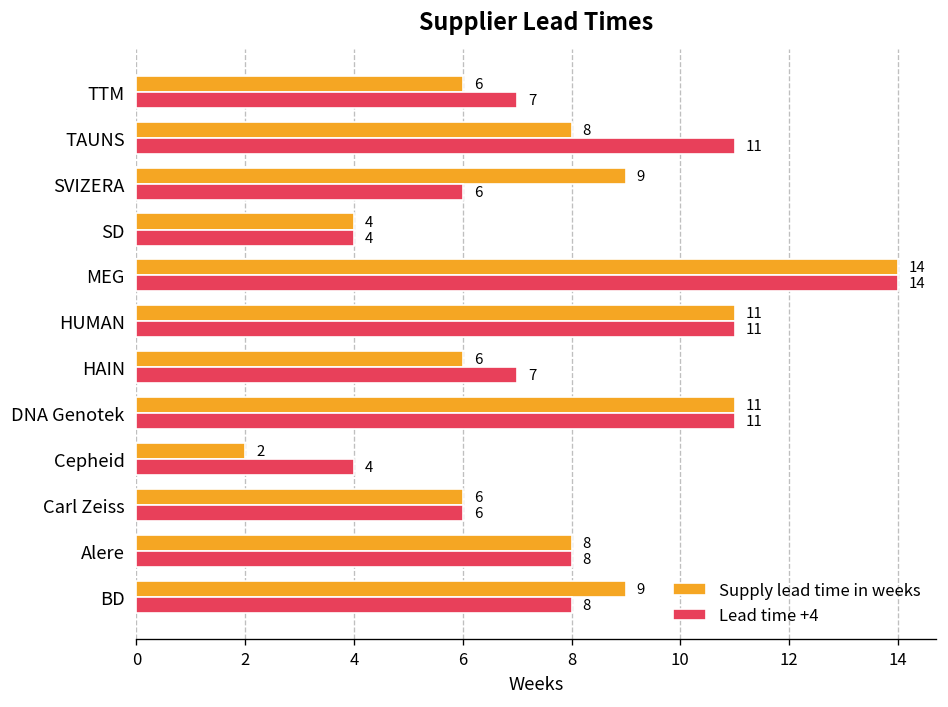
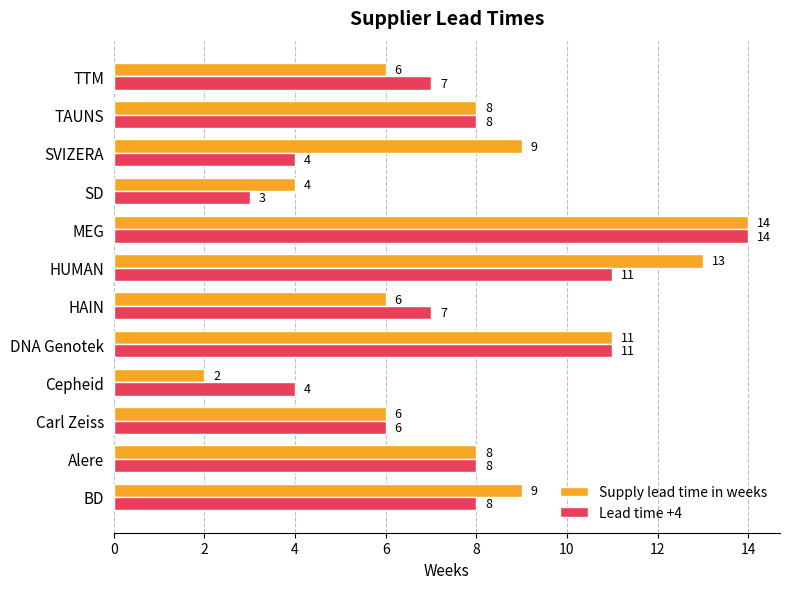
Lead time +4, TAUNS: 11 -> 8
Lead time +4, SVIZERA: 6 -> 4
Lead time +4, SD: 4 -> 3
Supply lead time in weeks, HUMAN: 11 -> 13
